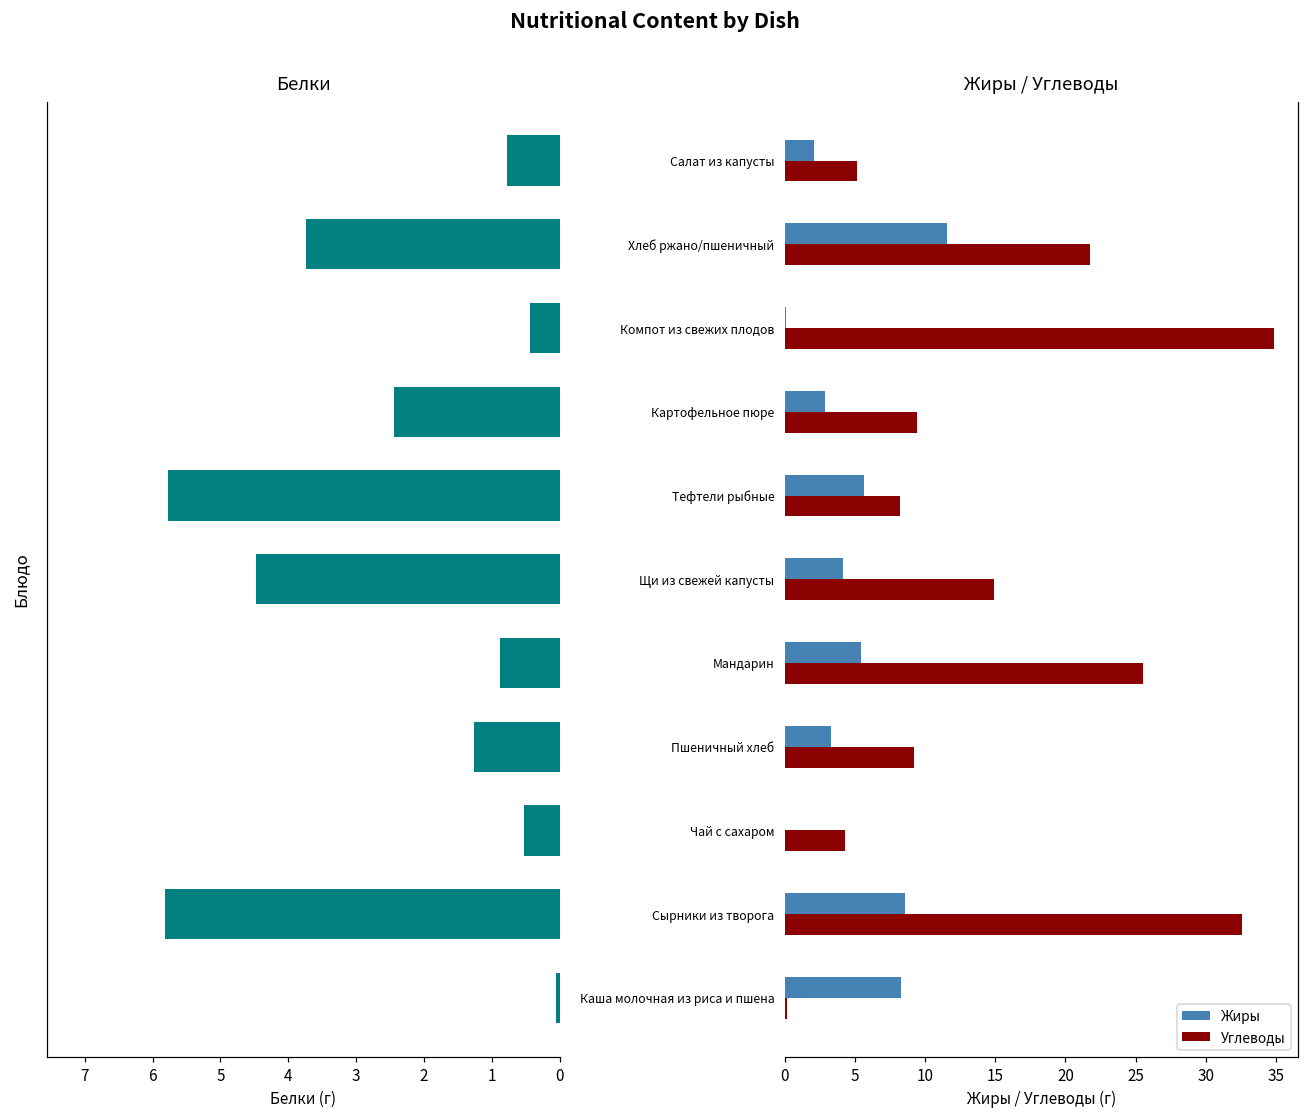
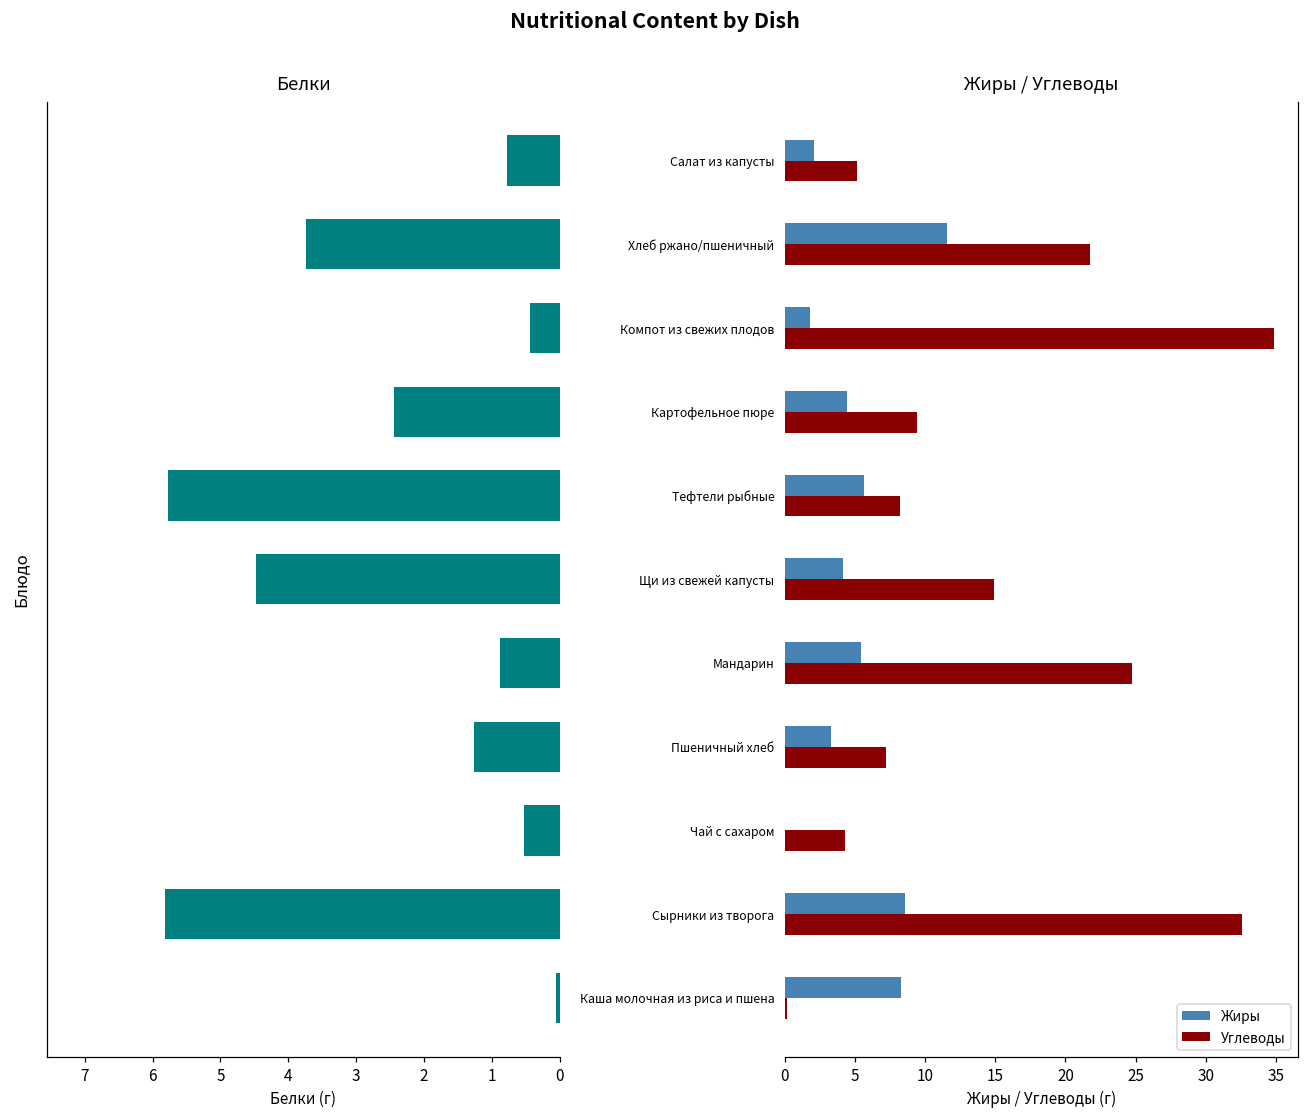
Жиры / Углеводы, Жиры, Компот из свежих плодов: 0.1 -> 1.8
Жиры / Углеводы, Жиры, Картофельное пюре: 2.9 -> 4.4
Жиры / Углеводы, Углеводы, Мандарин: 25.6 -> 24.8
Жиры / Углеводы, Углеводы, Пшеничный хлеб: 9.2 -> 7.2
